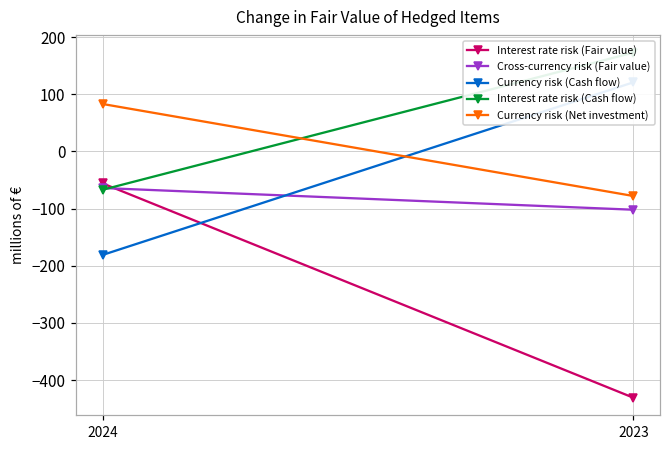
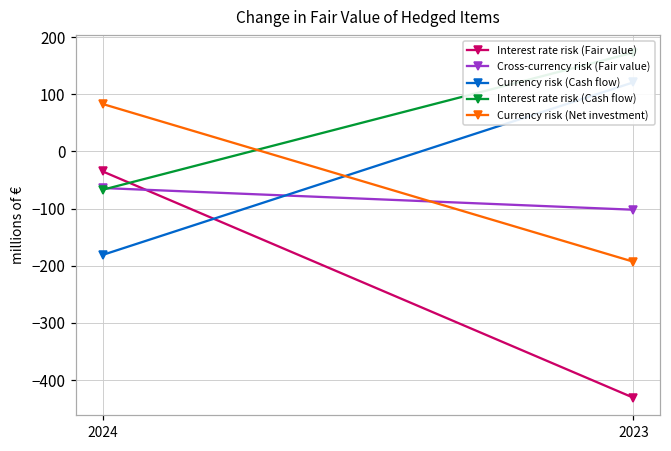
Interest rate risk (Fair value), 2024: -60 -> -40
Currency risk (Net investment), 2023: -80 -> -190
